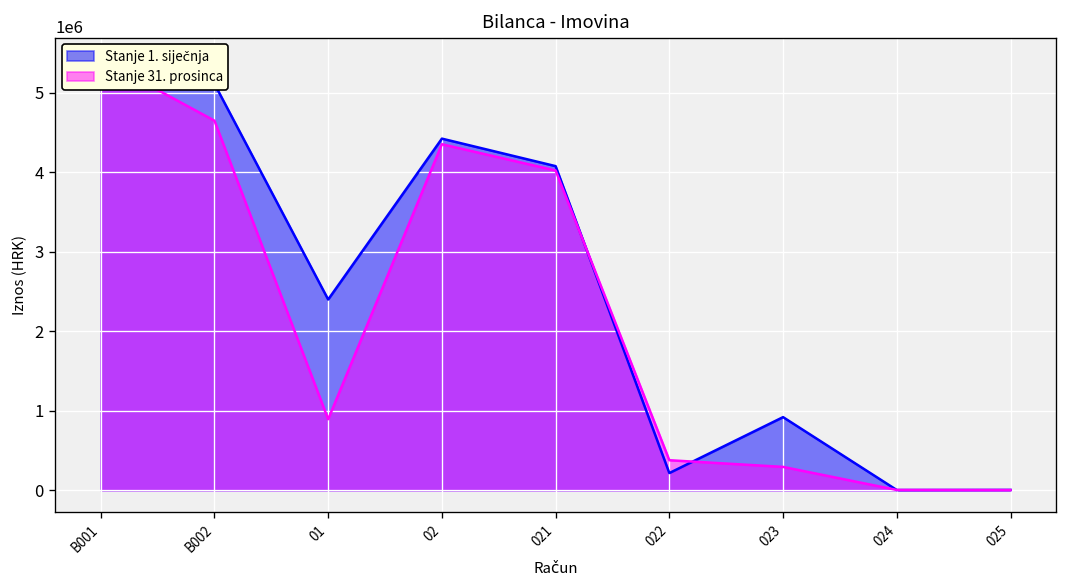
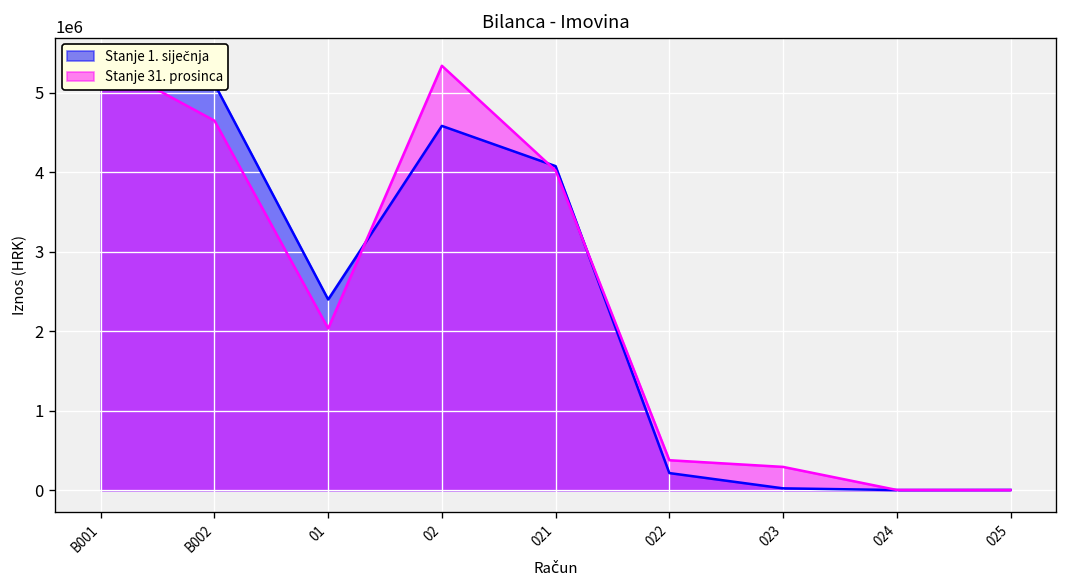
Stanje 31. prosinca, 01: 900000 -> 2000000
Stanje 1. siječnja, 02: 4400000 -> 4600000
Stanje 31. prosinca, 02: 4400000 -> 5300000
Stanje 1. siječnja, 023: 900000 -> 0
